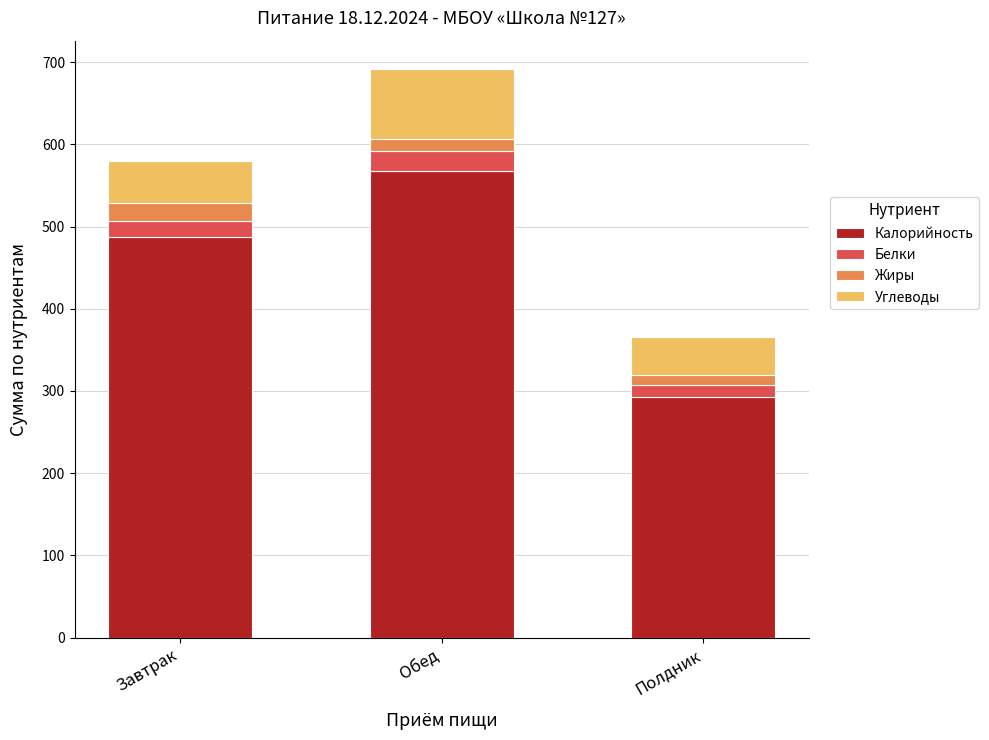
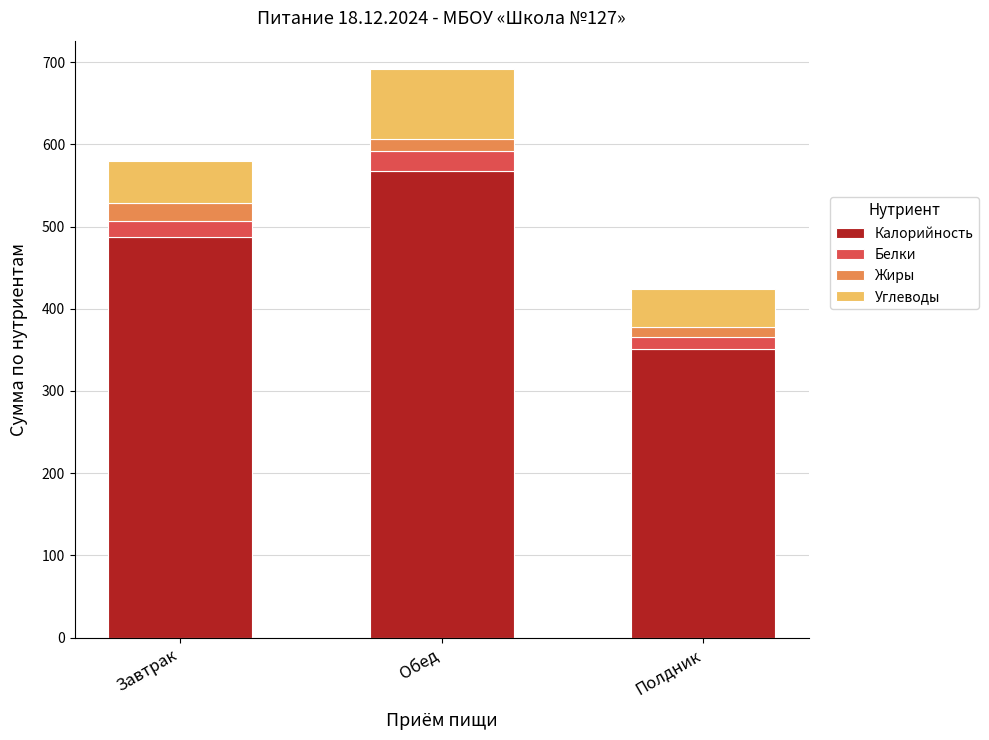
Калорийность, Полдник: 290 -> 350
